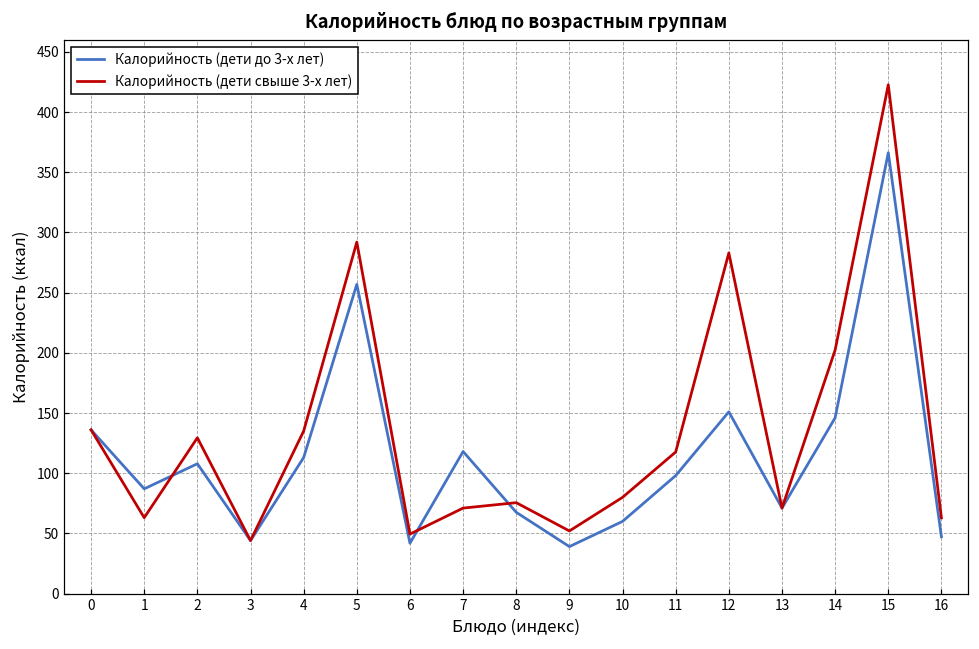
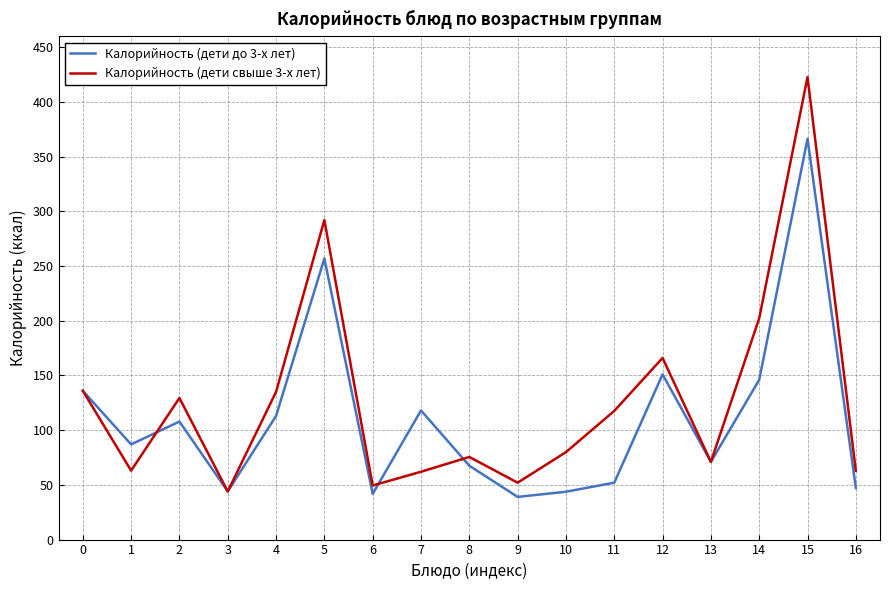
Калорийность (дети свыше 3-х лет), 7: 71 -> 62
Калорийность (дети до 3-х лет), 10: 60 -> 44
Калорийность (дети до 3-х лет), 11: 98 -> 52
Калорийность (дети свыше 3-х лет), 12: 283 -> 166
